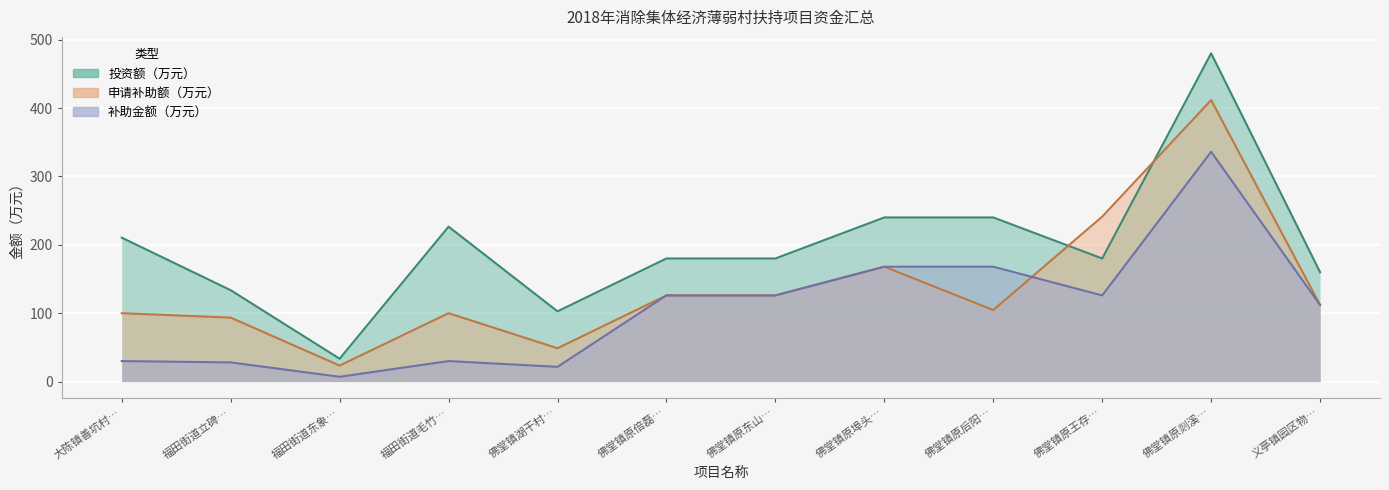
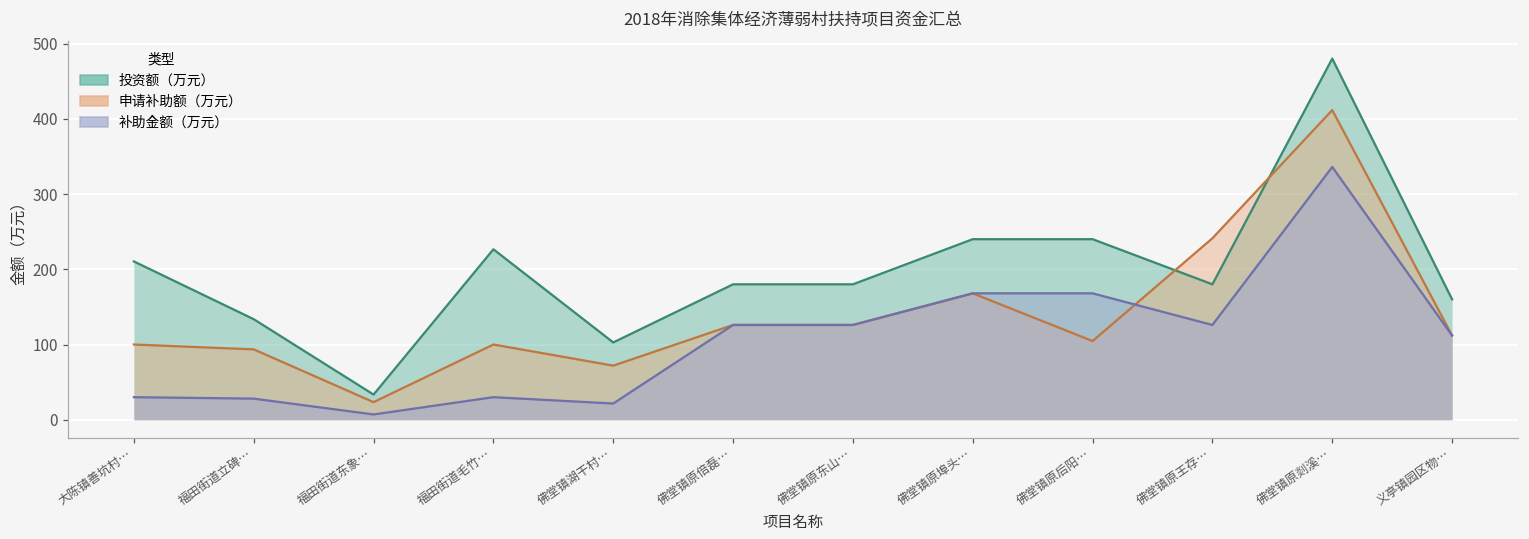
申请补助额（万元）, 佛堂镇湖干村…: 50 -> 70
